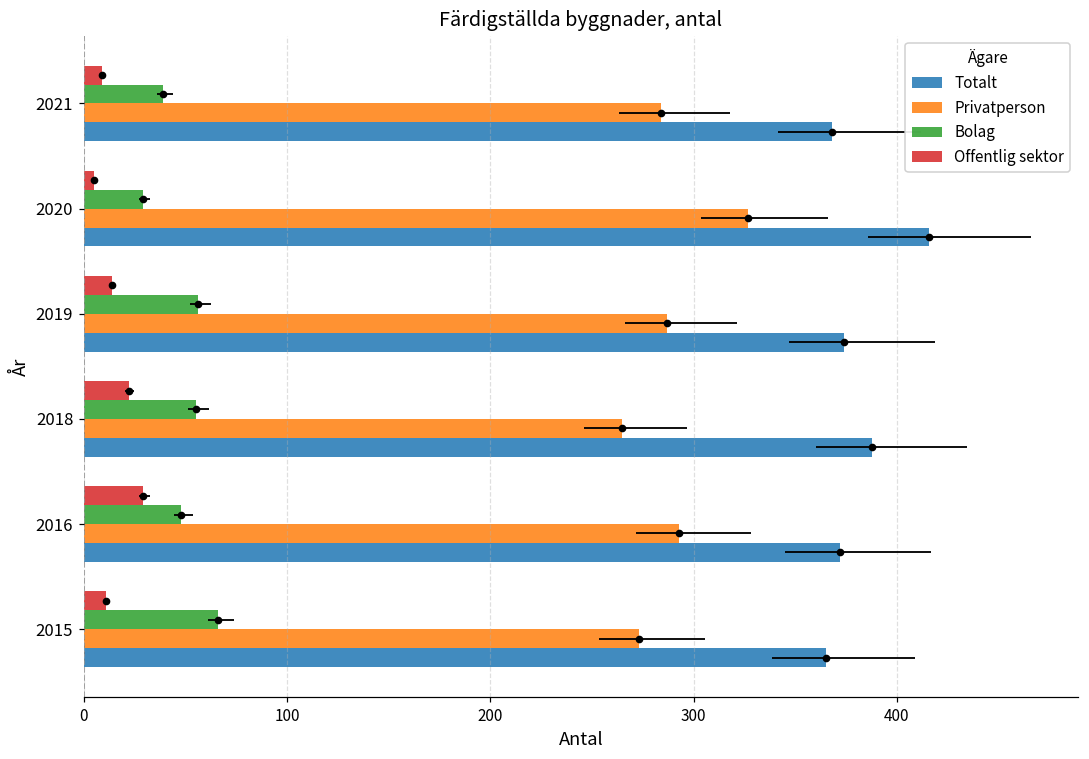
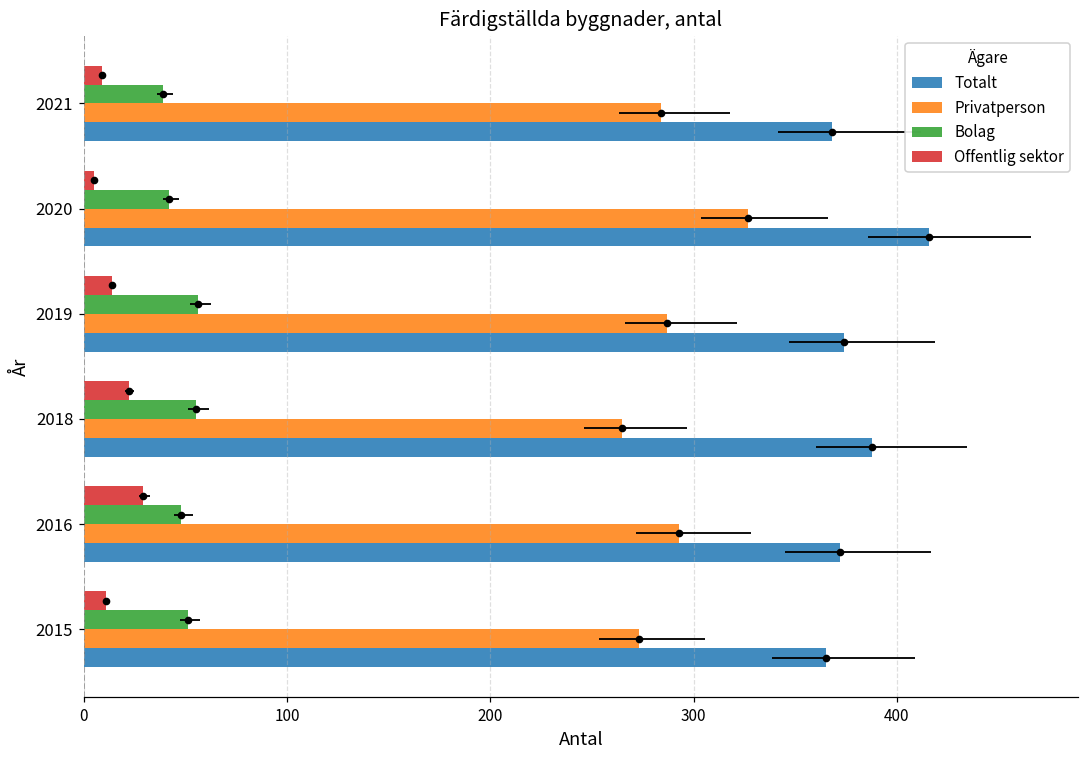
Bolag, 2020: 29 -> 42
Bolag, 2015: 66 -> 51
